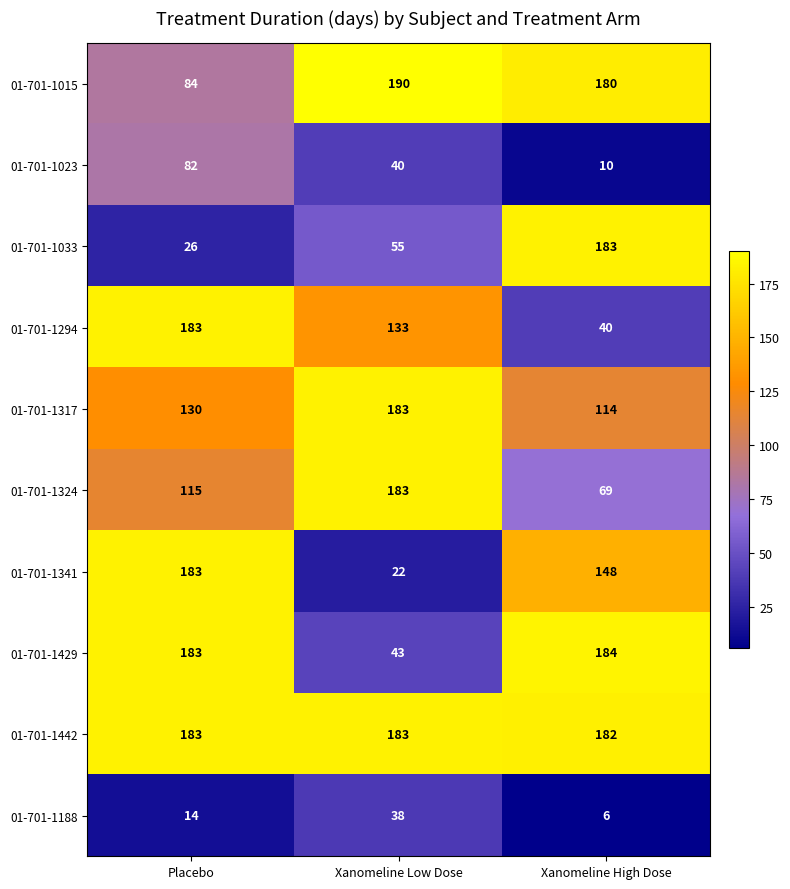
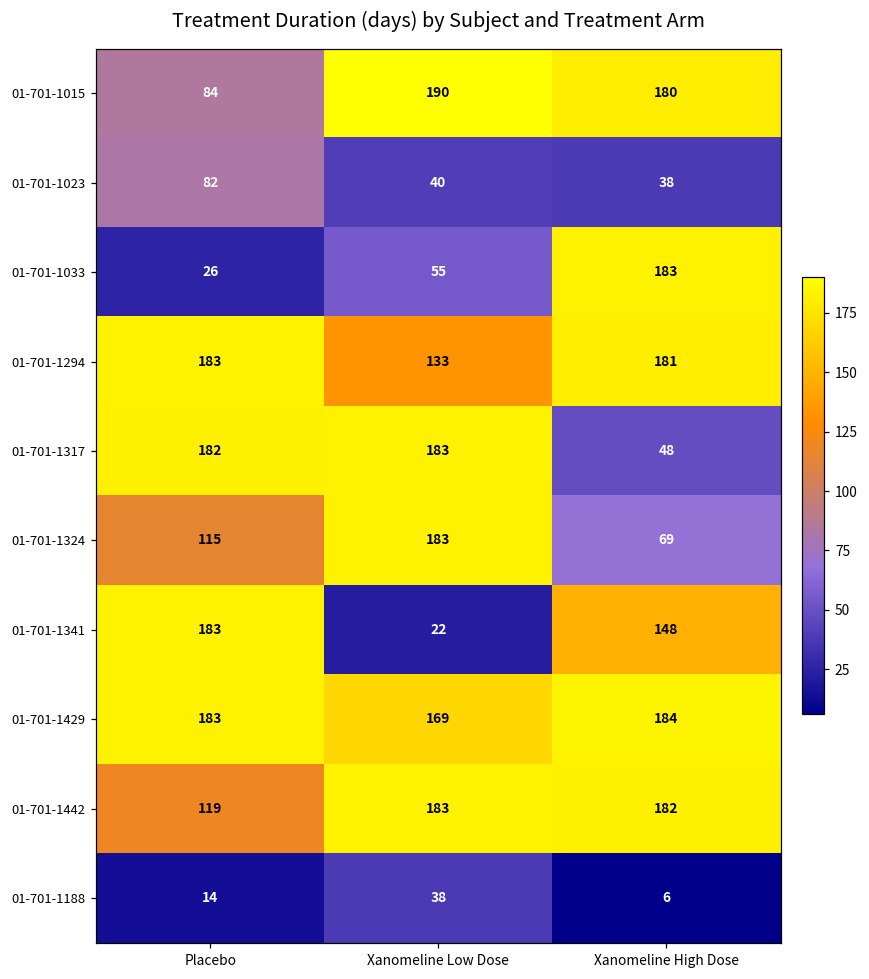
01-701-1023, Xanomeline High Dose: 10 -> 38
01-701-1294, Xanomeline High Dose: 40 -> 181
01-701-1317, Placebo: 130 -> 182
01-701-1317, Xanomeline High Dose: 114 -> 48
01-701-1429, Xanomeline Low Dose: 43 -> 169
01-701-1442, Placebo: 183 -> 119
